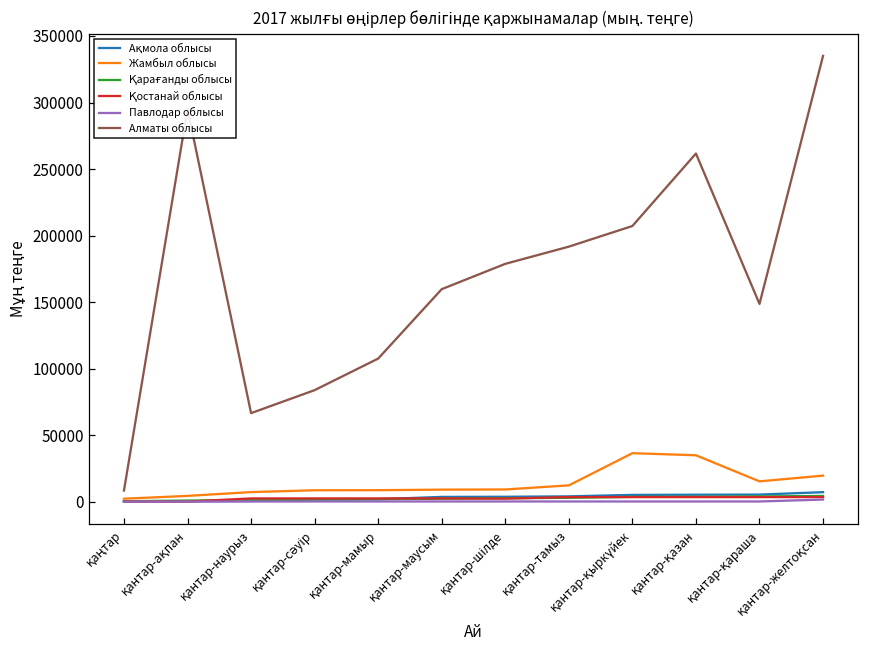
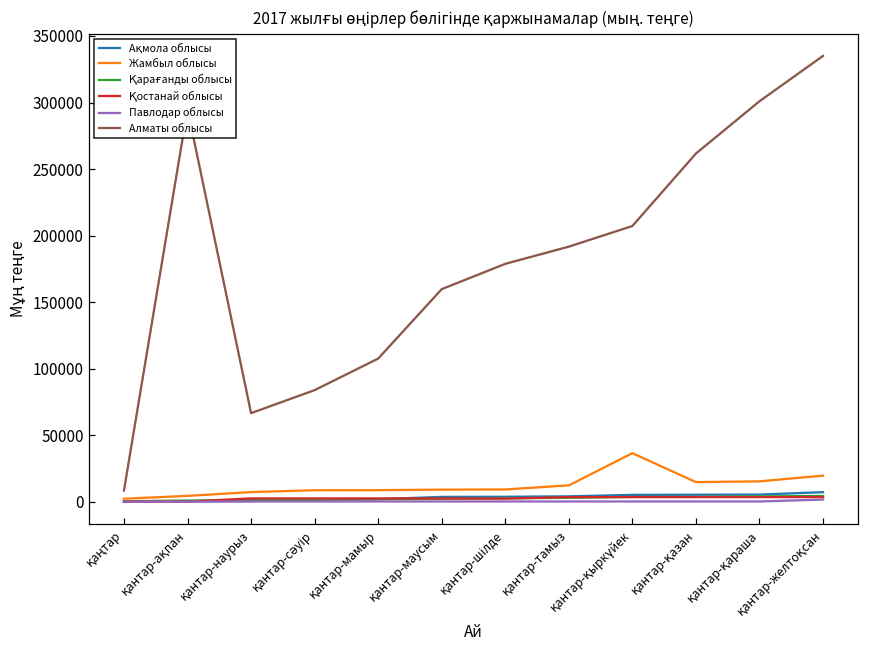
Жамбыл облысы, қантар-қазан: 35000 -> 15000
Алматы облысы, қантар-қараша: 149000 -> 301000
